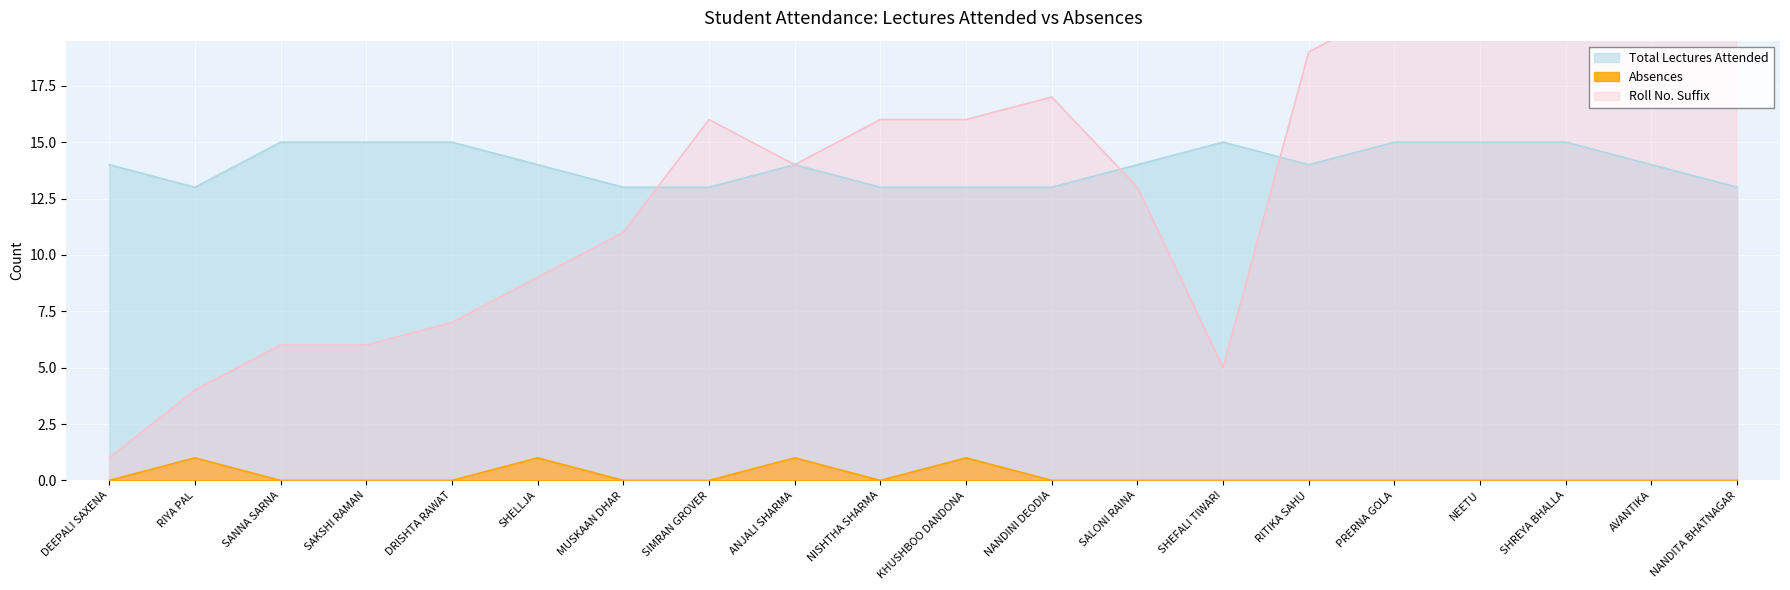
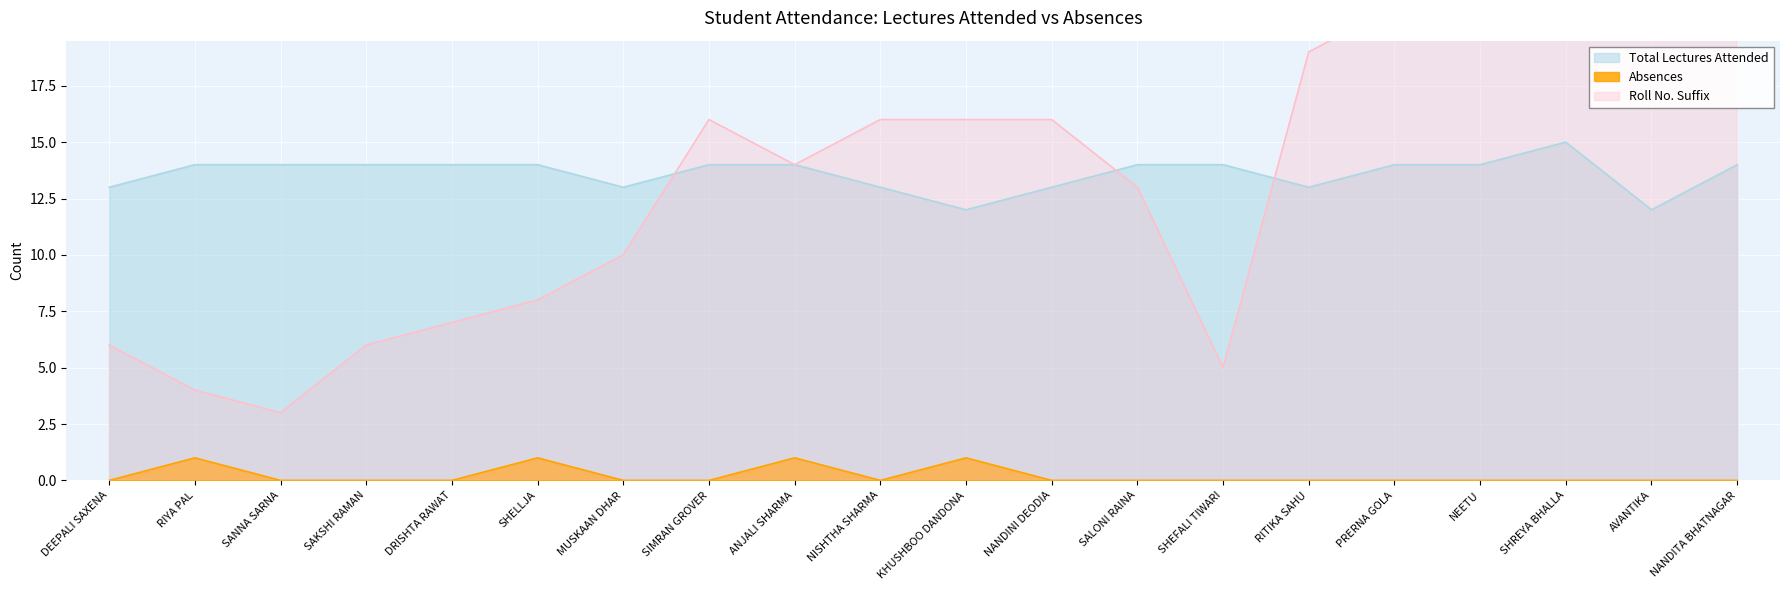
Total Lectures Attended, DEEPALI SAXENA: 14 -> 13
Roll No. Suffix, DEEPALI SAXENA: 1 -> 6
Total Lectures Attended, RIYA PAL: 13 -> 14
Total Lectures Attended, SANNA SARNA: 15 -> 14
Roll No. Suffix, SANNA SARNA: 6 -> 3
Total Lectures Attended, SAKSHI RAMAN: 15 -> 14
Total Lectures Attended, DRISHTA RAWAT: 15 -> 14
Roll No. Suffix, SHELLJA: 9 -> 8
Roll No. Suffix, MUSKAAN DHAR: 11 -> 10
Total Lectures Attended, SIMRAN GROVER: 13 -> 14
Total Lectures Attended, KHUSHBOO DANDONA: 13 -> 12
Roll No. Suffix, NANDINI DEODIA: 17 -> 16
Total Lectures Attended, SHEFALI TIWARI: 15 -> 14
Total Lectures Attended, RITIKA SAHU: 14 -> 13
Total Lectures Attended, PRERNA GOLA: 15 -> 14
Total Lectures Attended, NEETU: 15 -> 14
Total Lectures Attended, AVANTIKA: 14 -> 12
Total Lectures Attended, NANDITA BHATNAGAR: 13 -> 14
